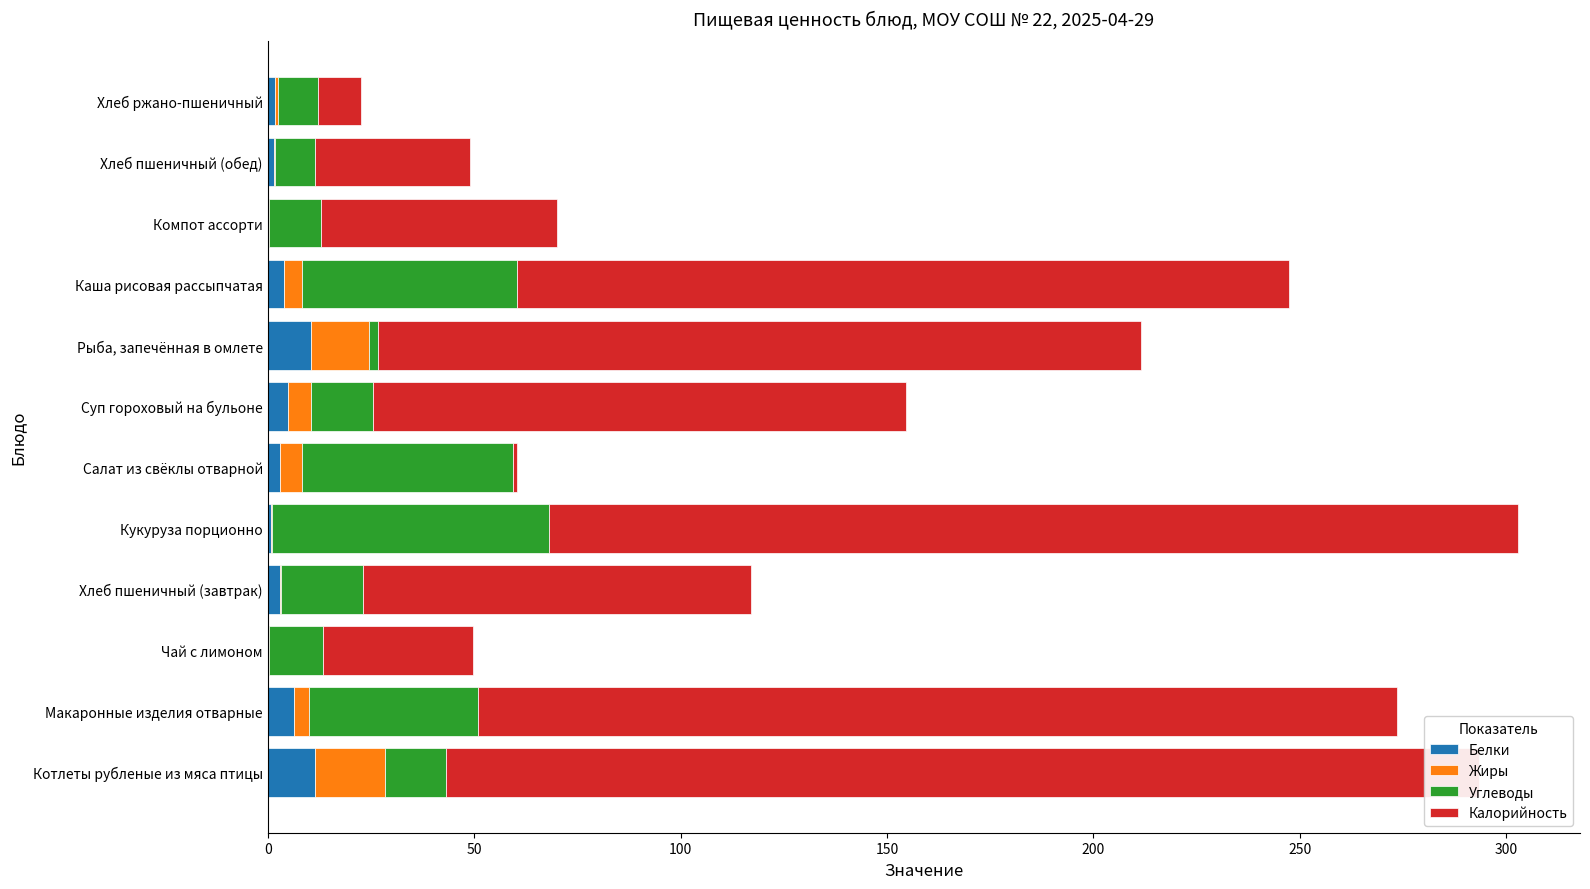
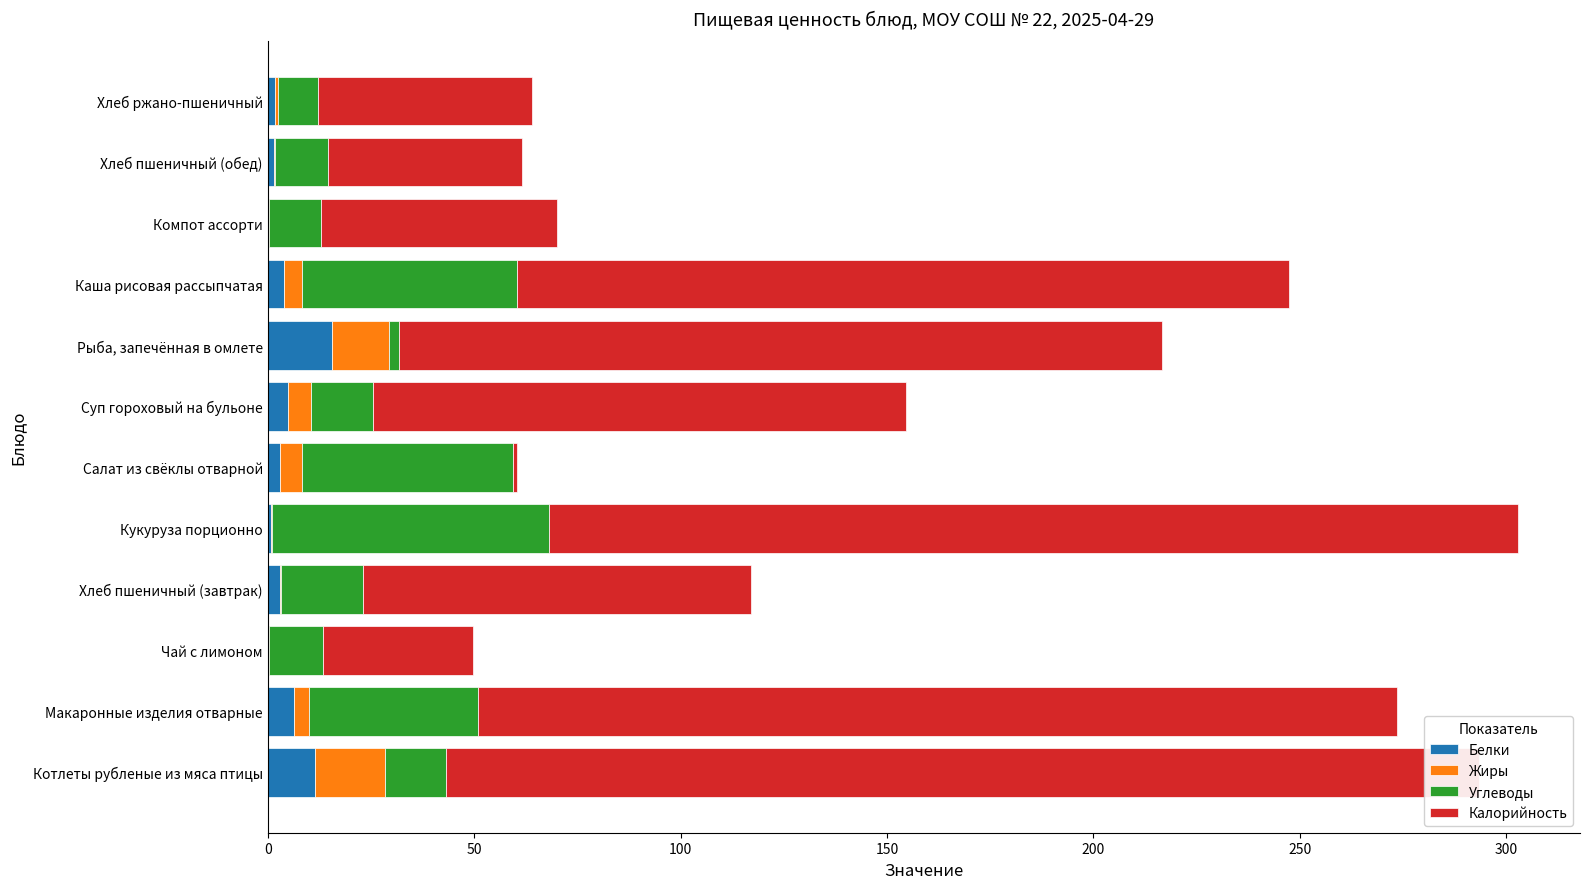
Калорийность, Хлеб ржано-пшеничный: 11 -> 52
Углеводы, Хлеб пшеничный (обед): 10 -> 13
Калорийность, Хлеб пшеничный (обед): 38 -> 47
Белки, Рыба, запечённая в омлете: 11 -> 16
